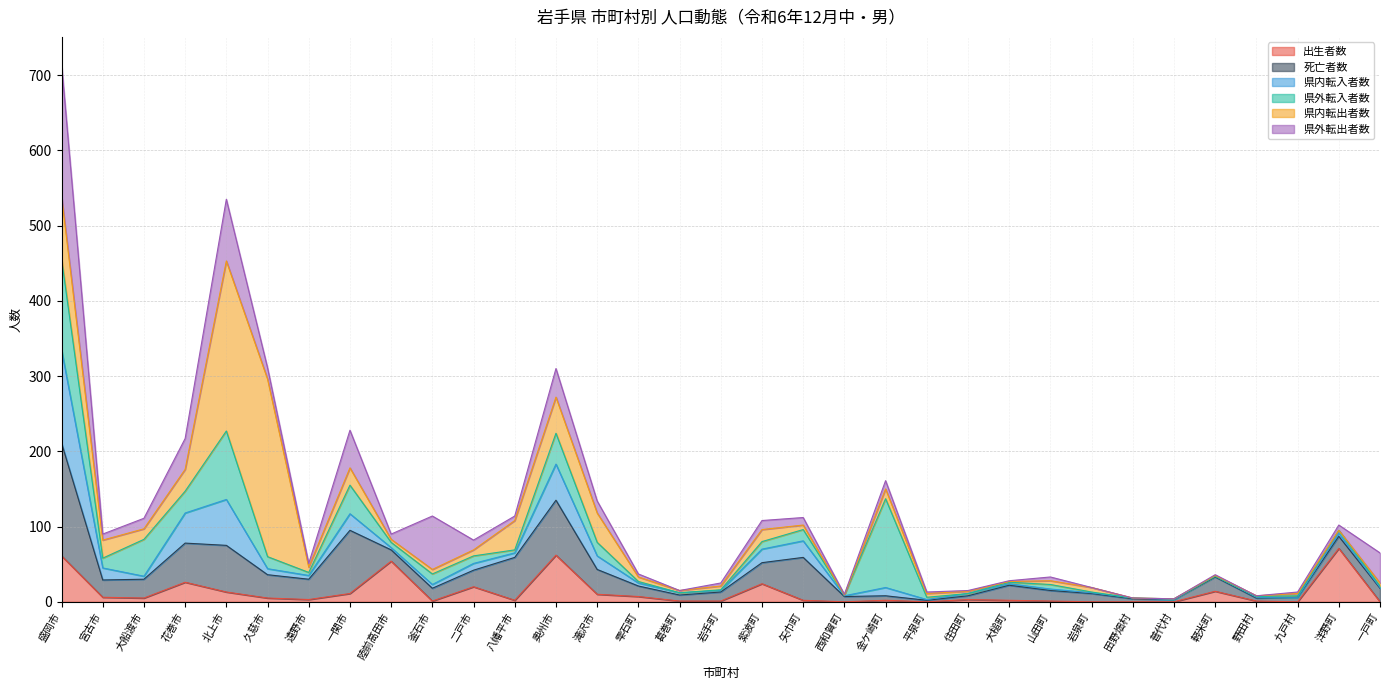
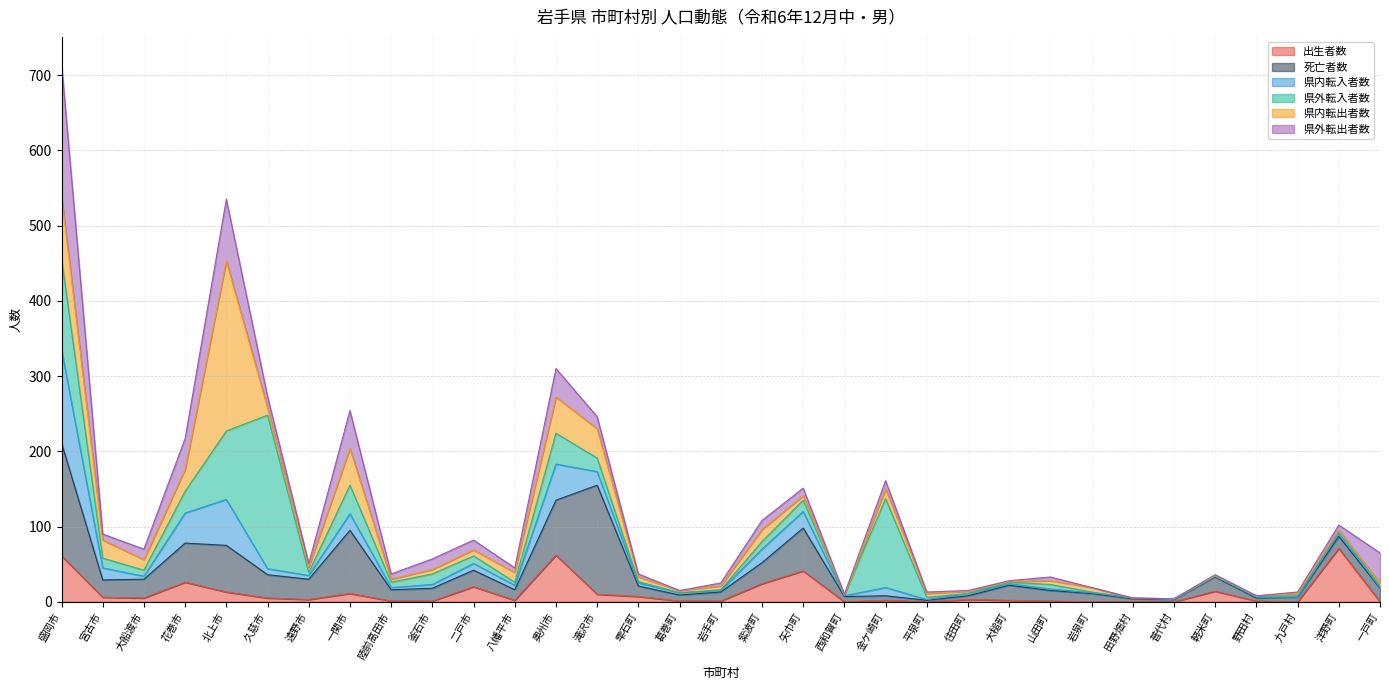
県外転入者数, 大船渡市: 50 -> 10
県外転入者数, 久慈市: 20 -> 200
県内転出者数, 久慈市: 240 -> 10
県内転出者数, 一関市: 20 -> 50
出生者数, 陸前高田市: 50 -> 0
県外転出者数, 釜石市: 70 -> 10
死亡者数, 八幡平市: 60 -> 10
県内転出者数, 八幡平市: 40 -> 10
死亡者数, 滝沢市: 30 -> 150
出生者数, 矢巾町: 0 -> 40
